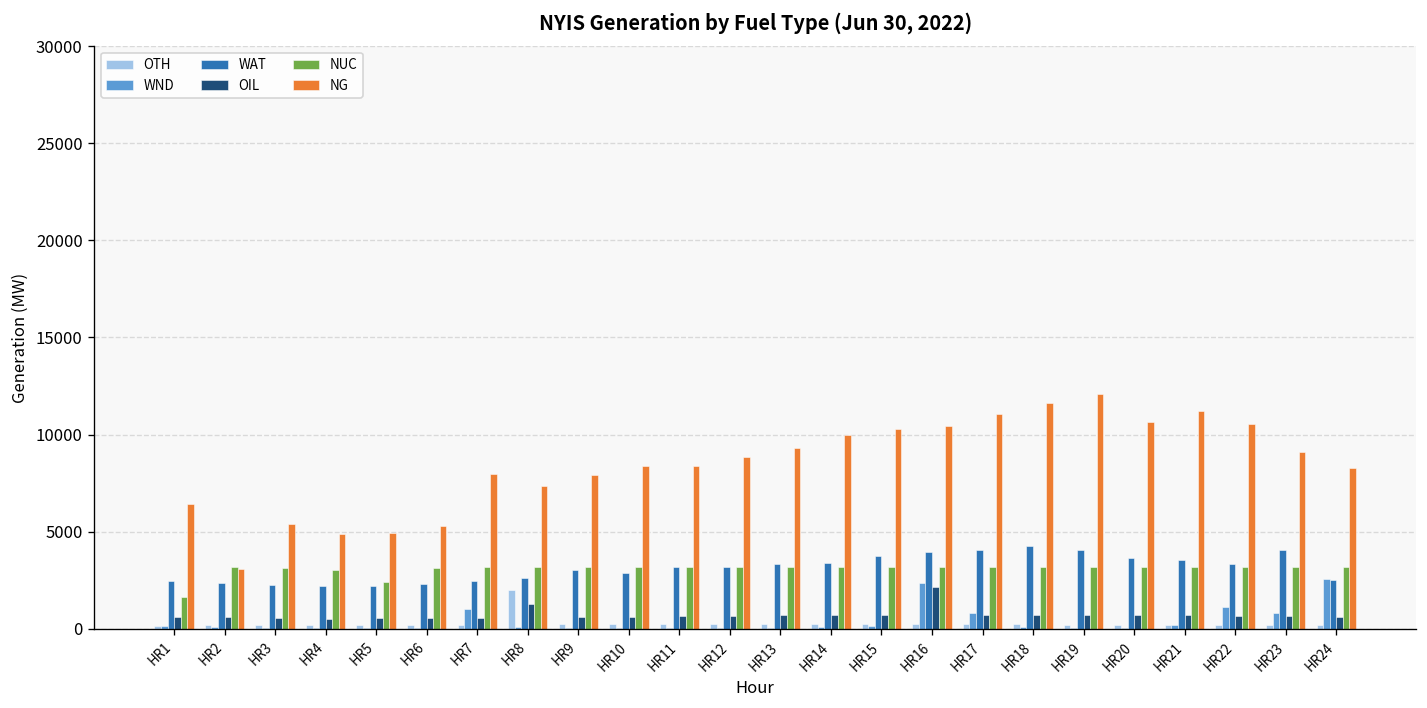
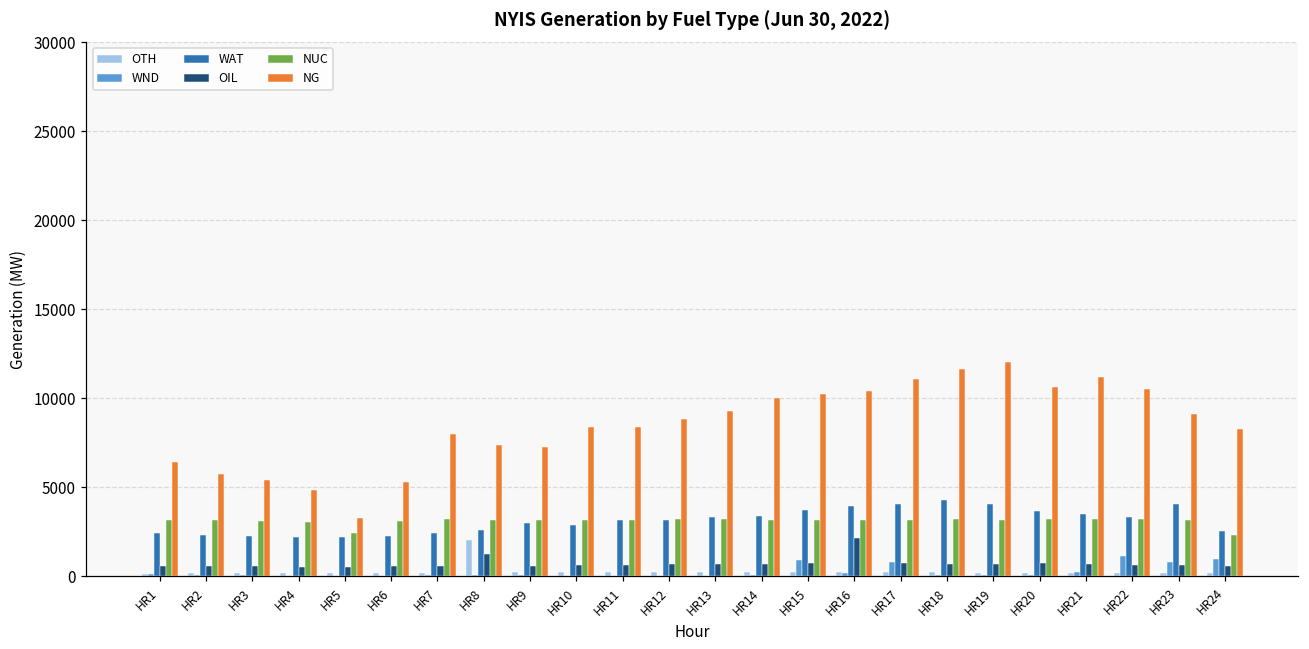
NUC, HR1: 1600 -> 3200
NG, HR2: 3100 -> 5800
NG, HR5: 4900 -> 3300
WND, HR7: 1000 -> 100
NG, HR9: 7900 -> 7300
WND, HR15: 200 -> 900
WND, HR16: 2400 -> 200
WND, HR24: 2600 -> 1000
NUC, HR24: 3200 -> 2300
